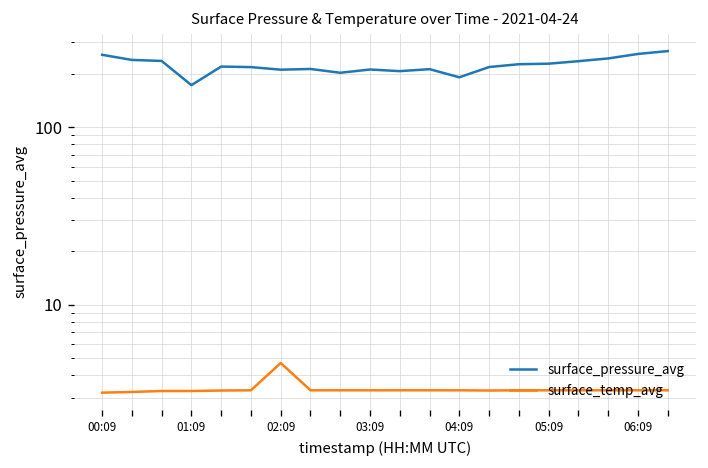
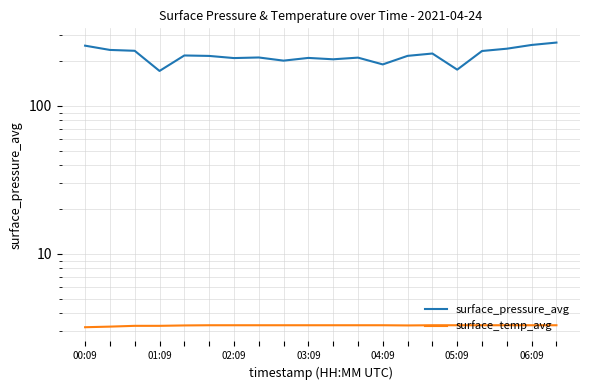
surface_temp_avg, 02:09: 4.7 -> 3.3
surface_pressure_avg, 05:09: 230 -> 180
